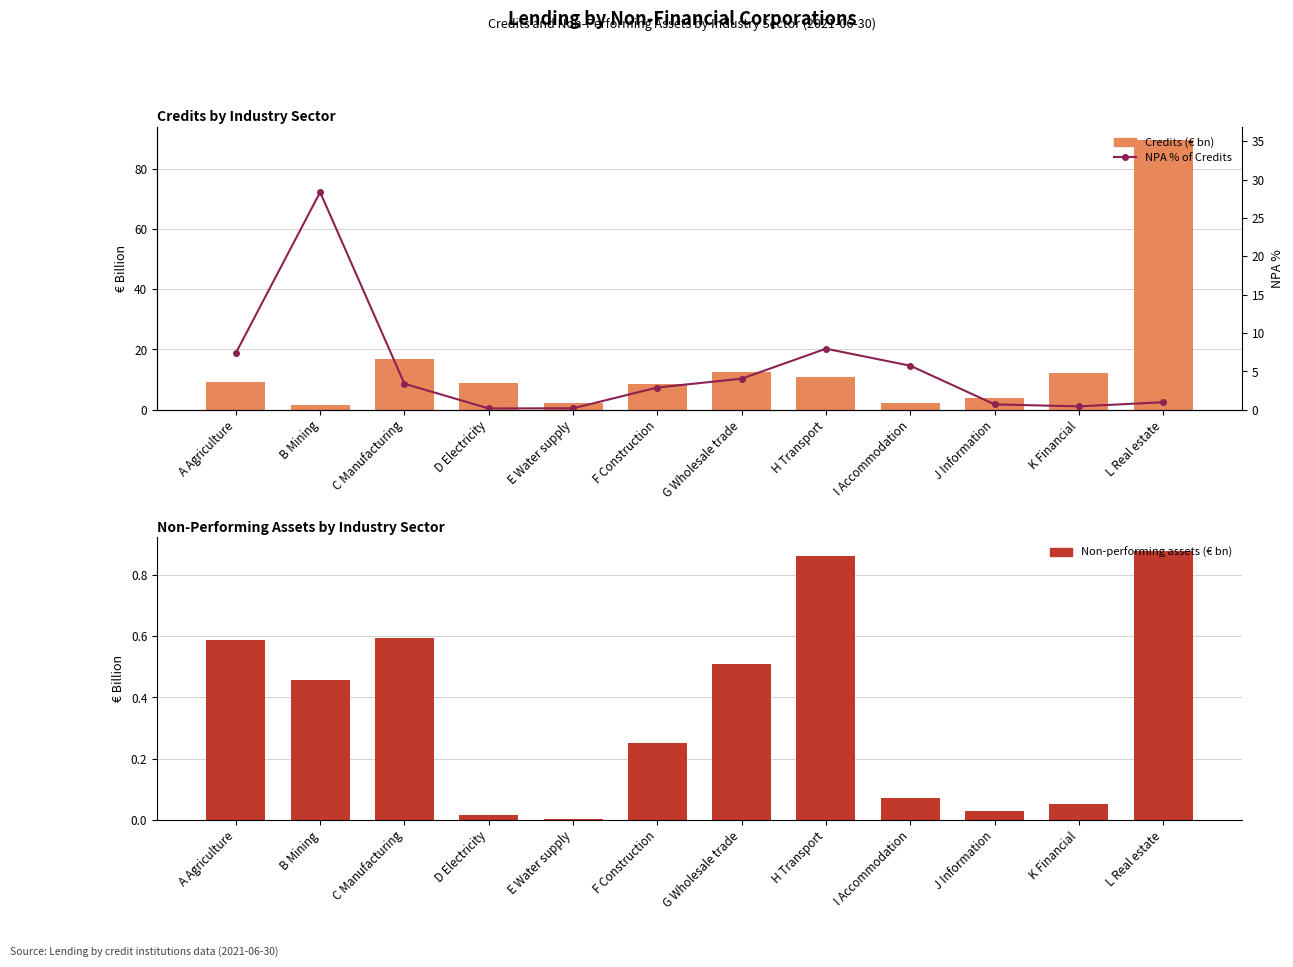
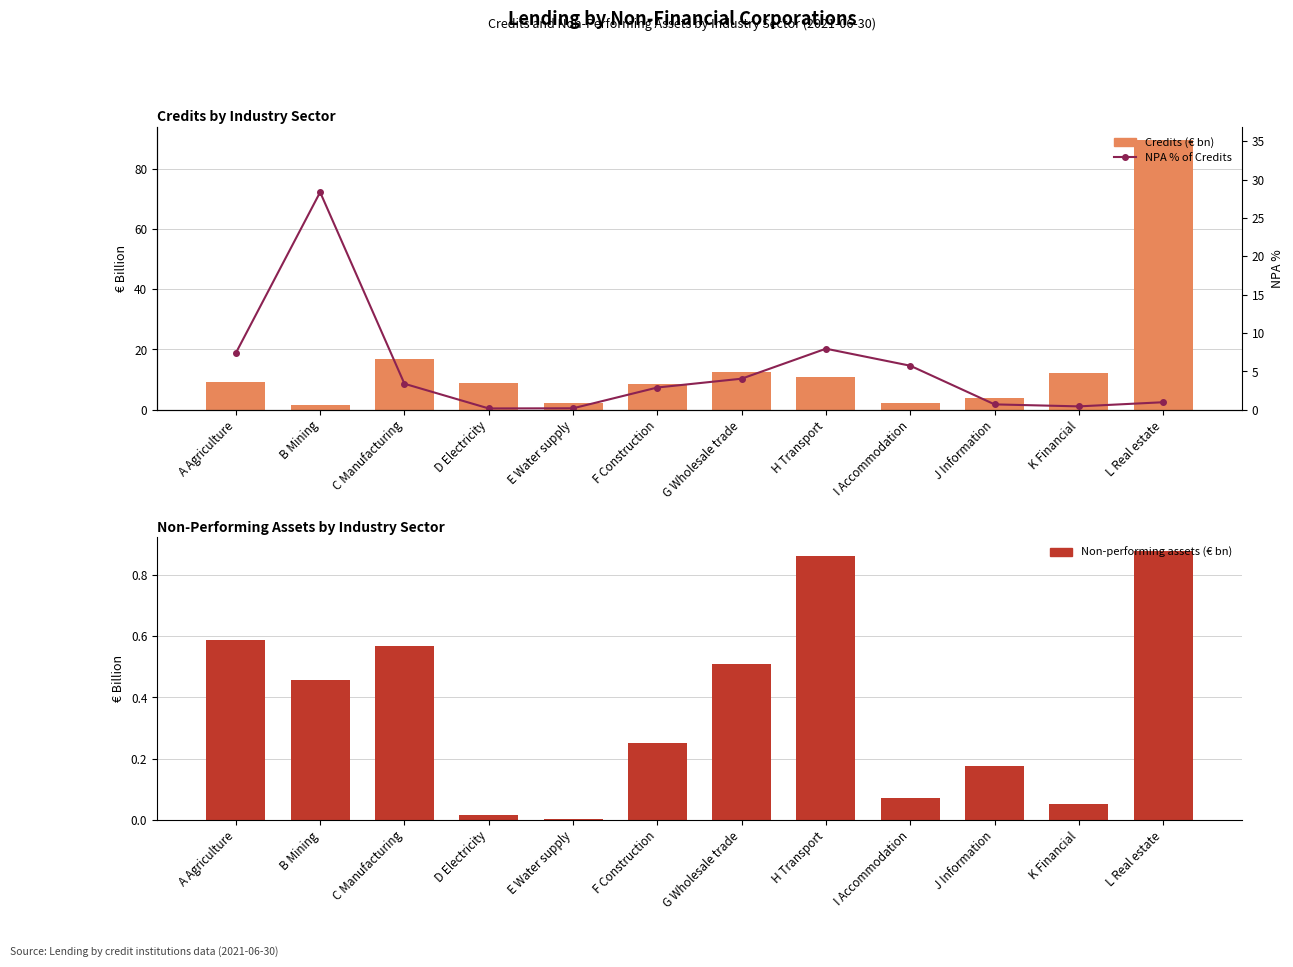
Non-Performing Assets by Industry Sector, C Manufacturing: 0.59 -> 0.57
Non-Performing Assets by Industry Sector, J Information: 0.03 -> 0.18
